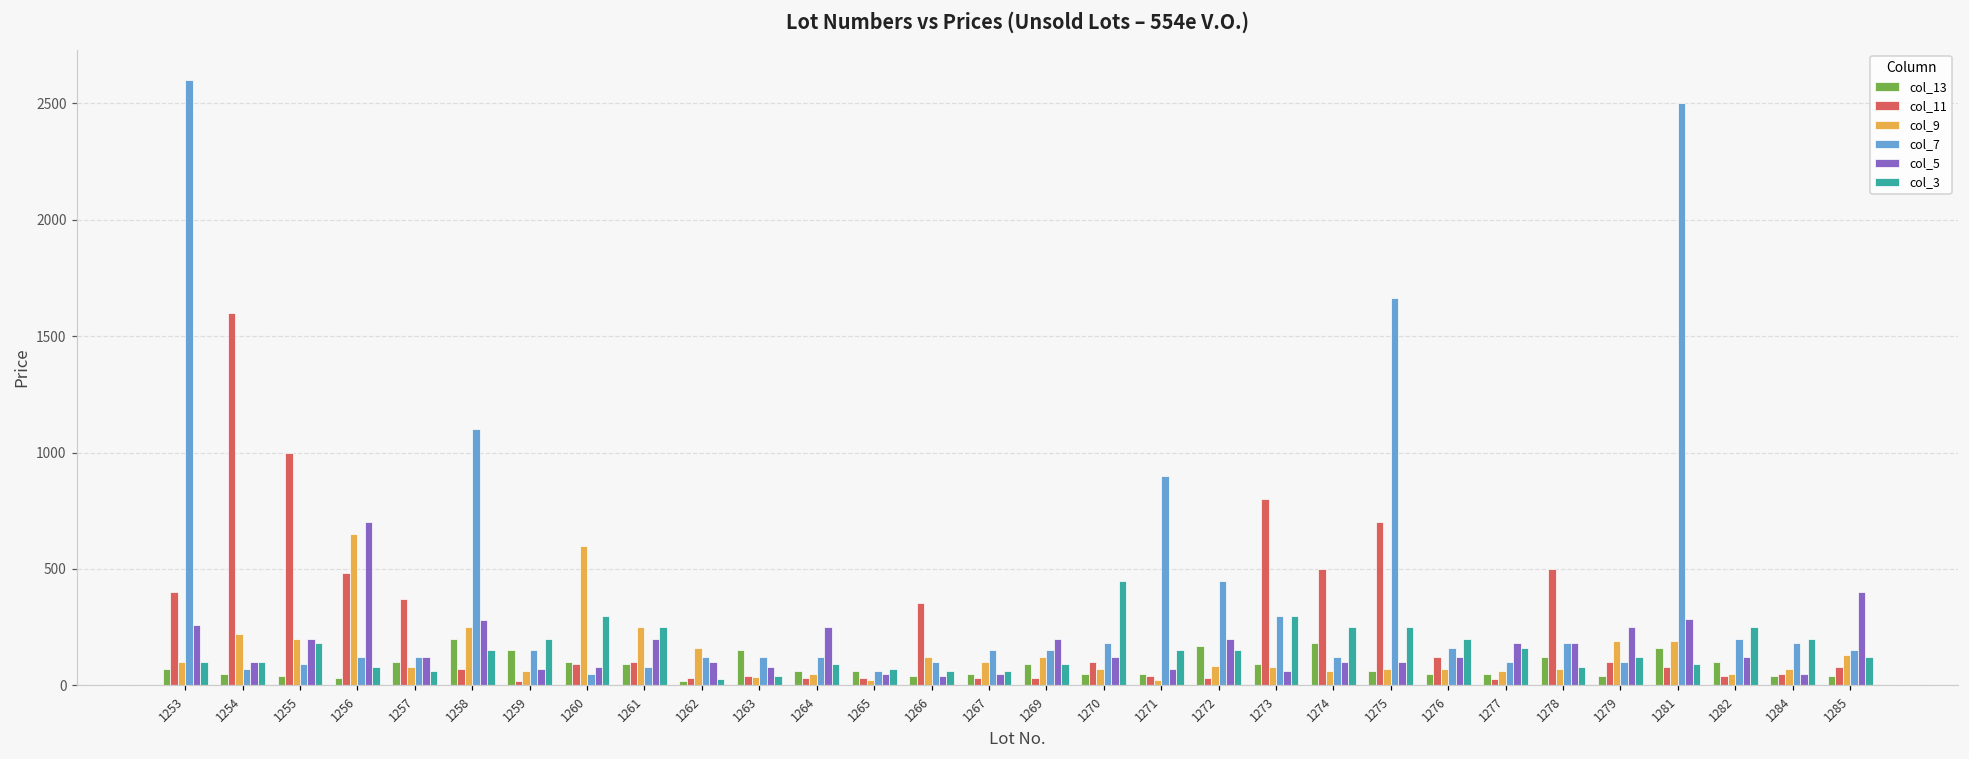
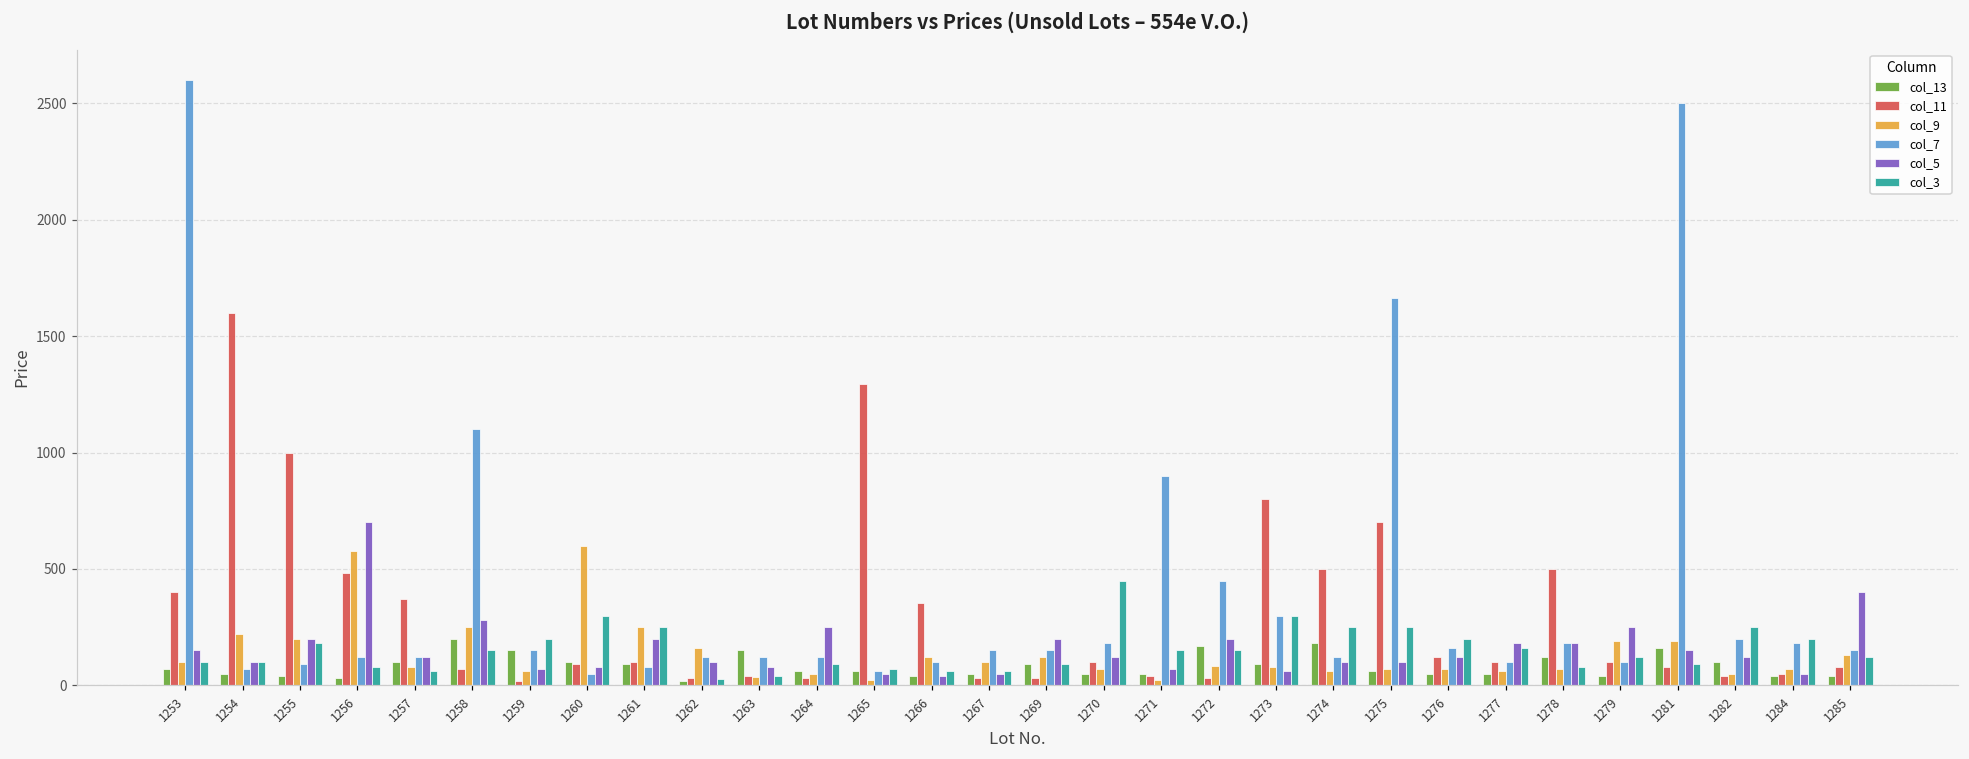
col_5, 1253: 260 -> 150
col_9, 1256: 650 -> 580
col_11, 1265: 30 -> 1300
col_11, 1277: 30 -> 100
col_5, 1281: 290 -> 150
